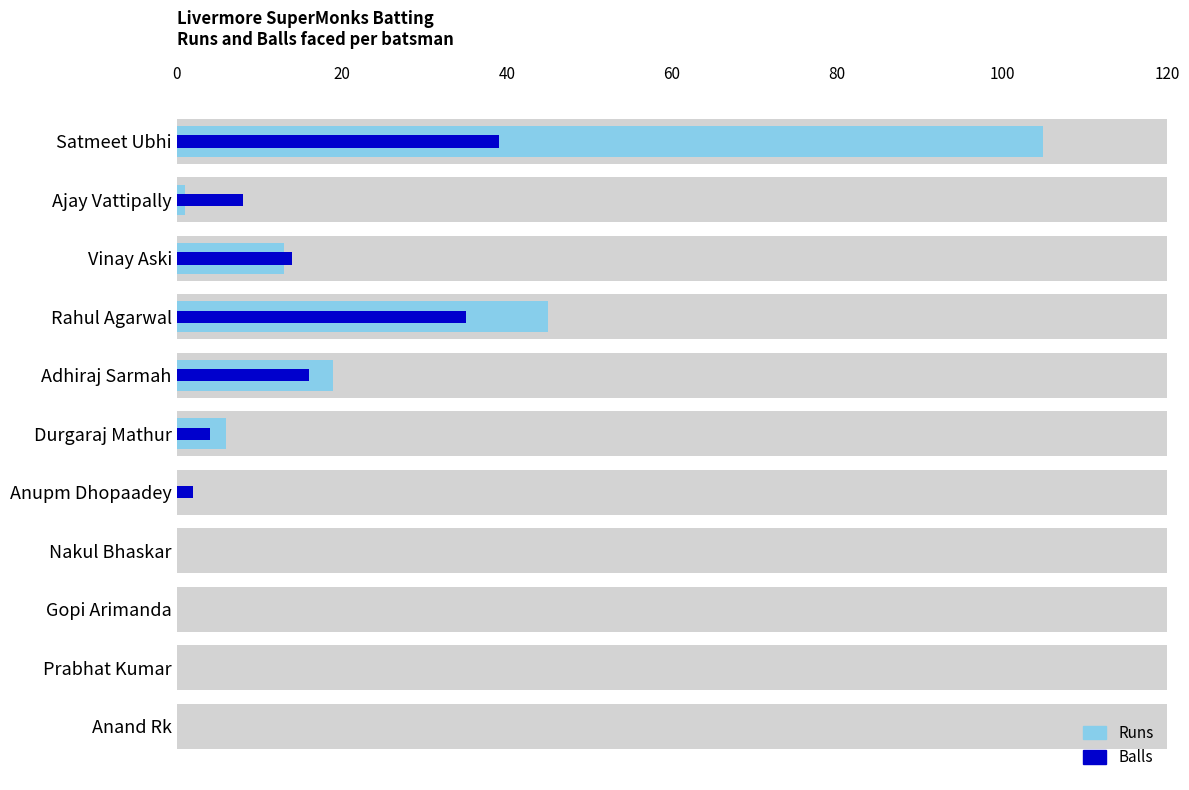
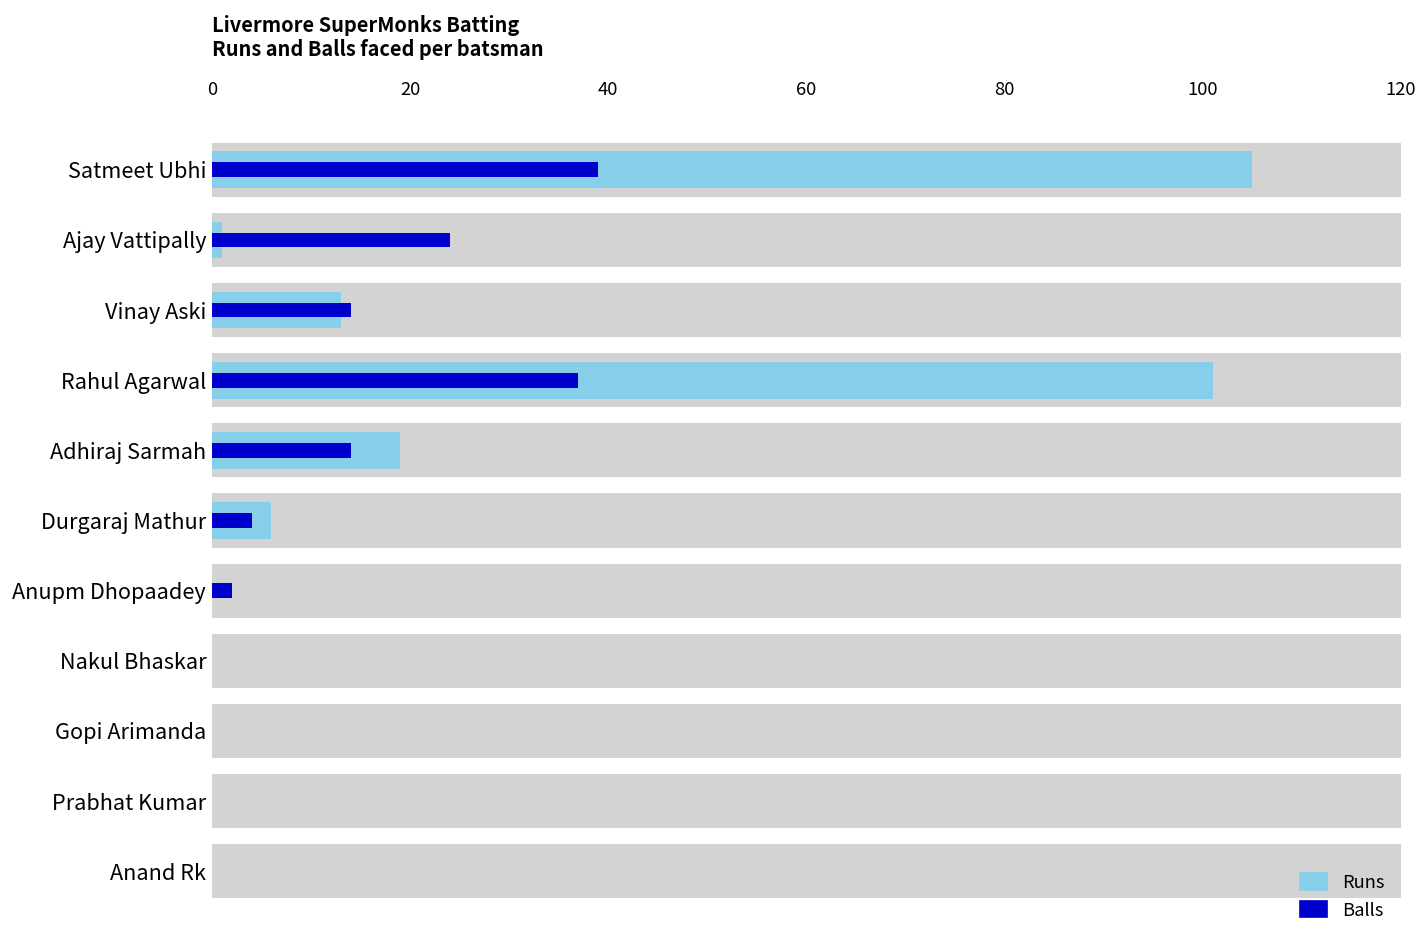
Balls, Ajay Vattipally: 8 -> 24
Runs, Rahul Agarwal: 45 -> 101
Balls, Rahul Agarwal: 35 -> 37
Balls, Adhiraj Sarmah: 16 -> 14
